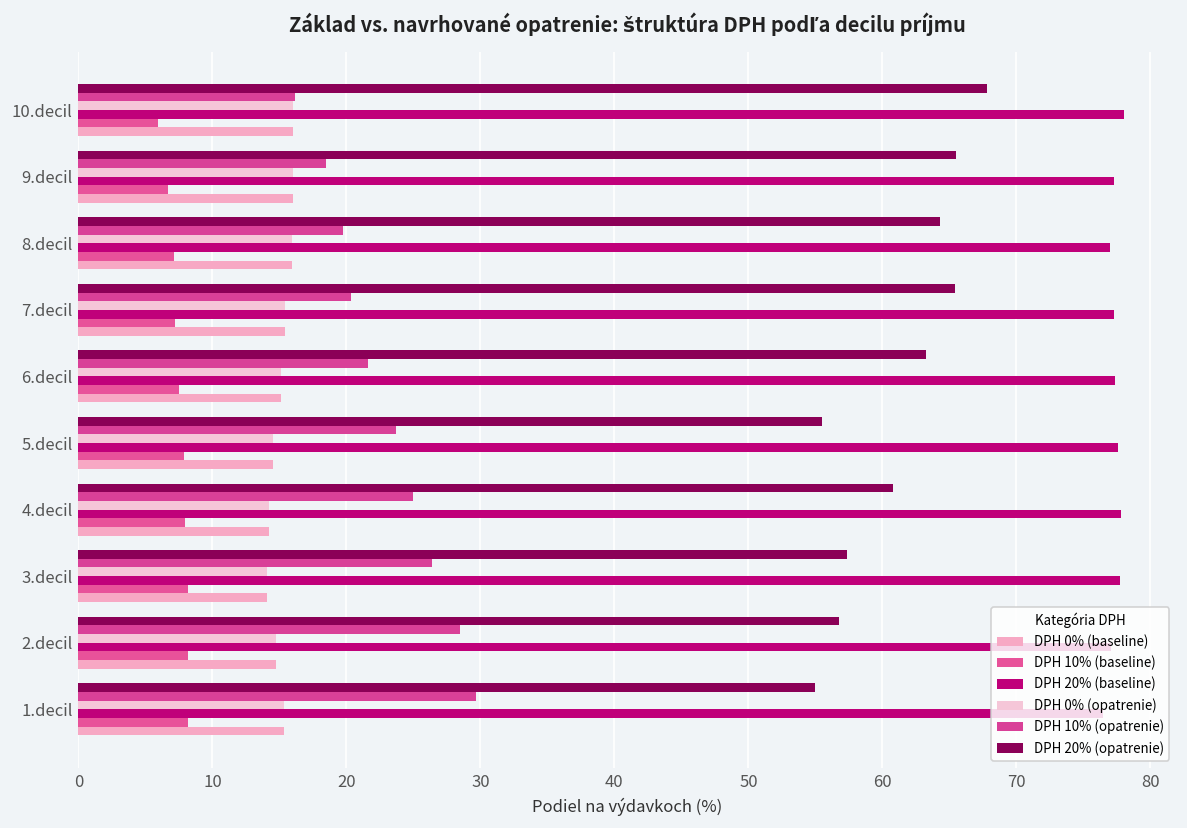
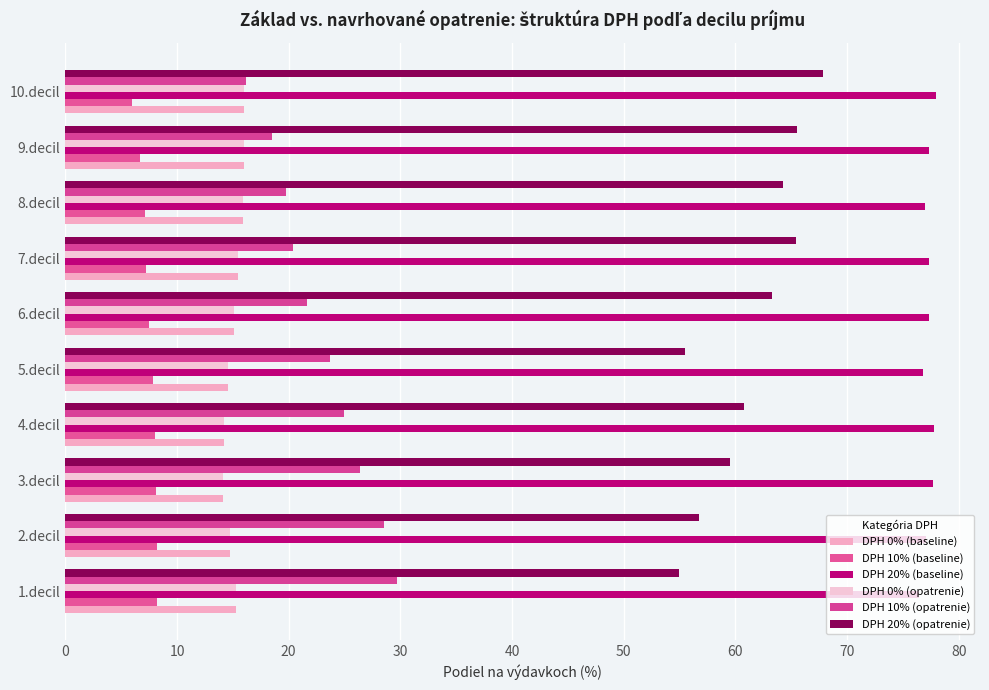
DPH 20% (baseline), 5.decil: 77.6 -> 76.9
DPH 20% (opatrenie), 3.decil: 57.3 -> 59.5
